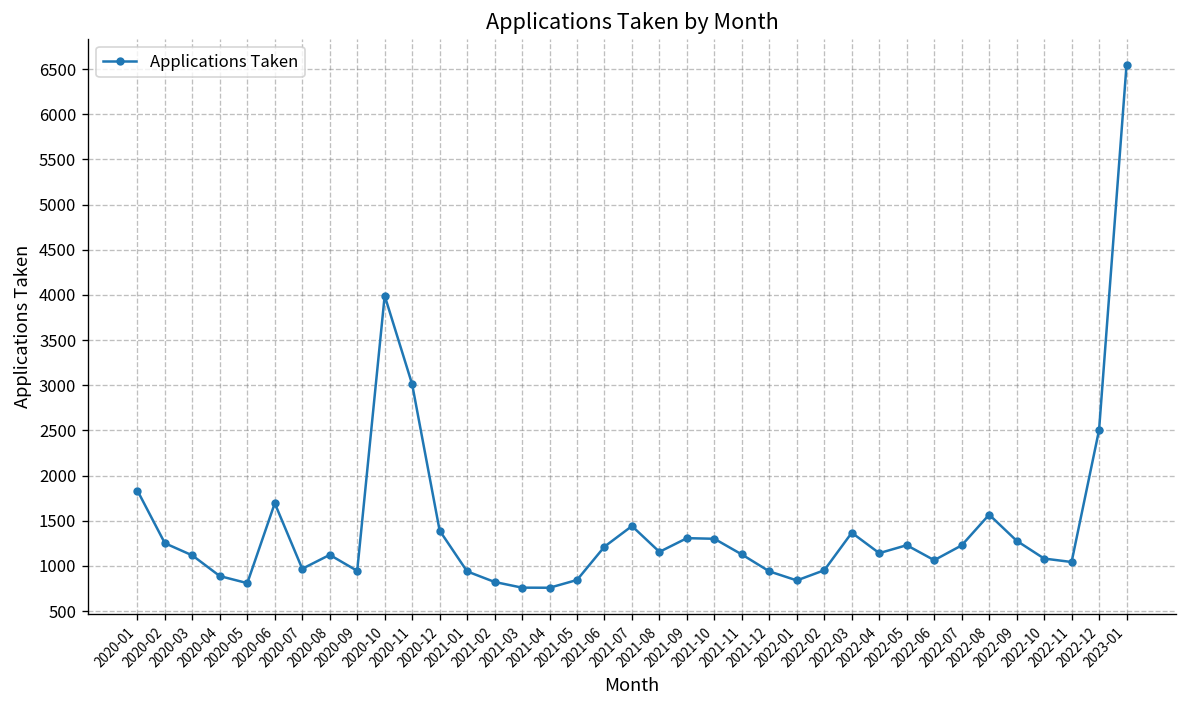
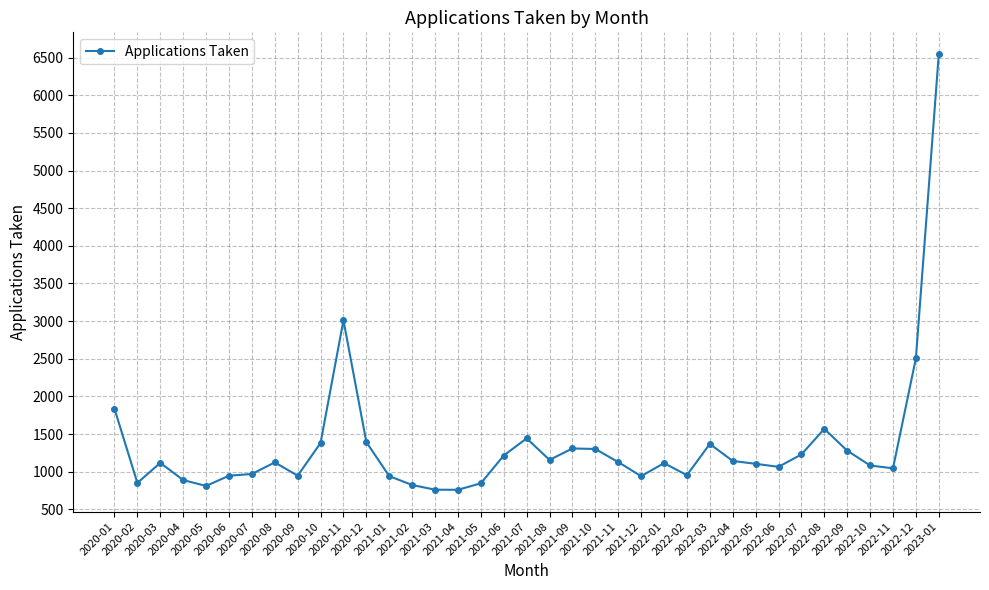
2020-02: 1300 -> 900
2020-06: 1700 -> 900
2020-10: 4000 -> 1400
2022-01: 800 -> 1100
2022-05: 1200 -> 1100
